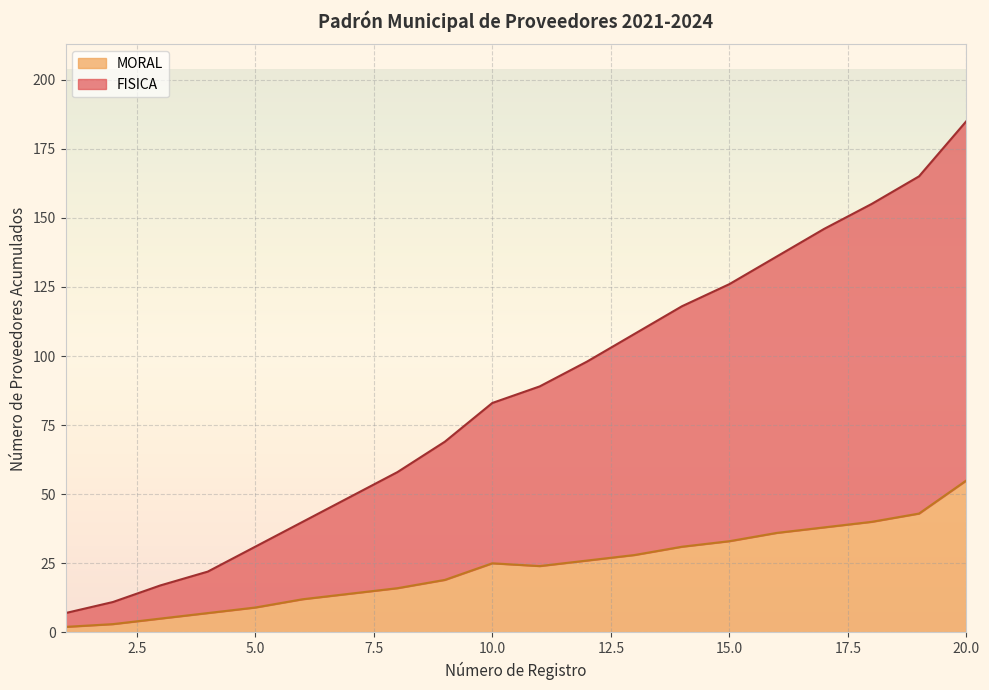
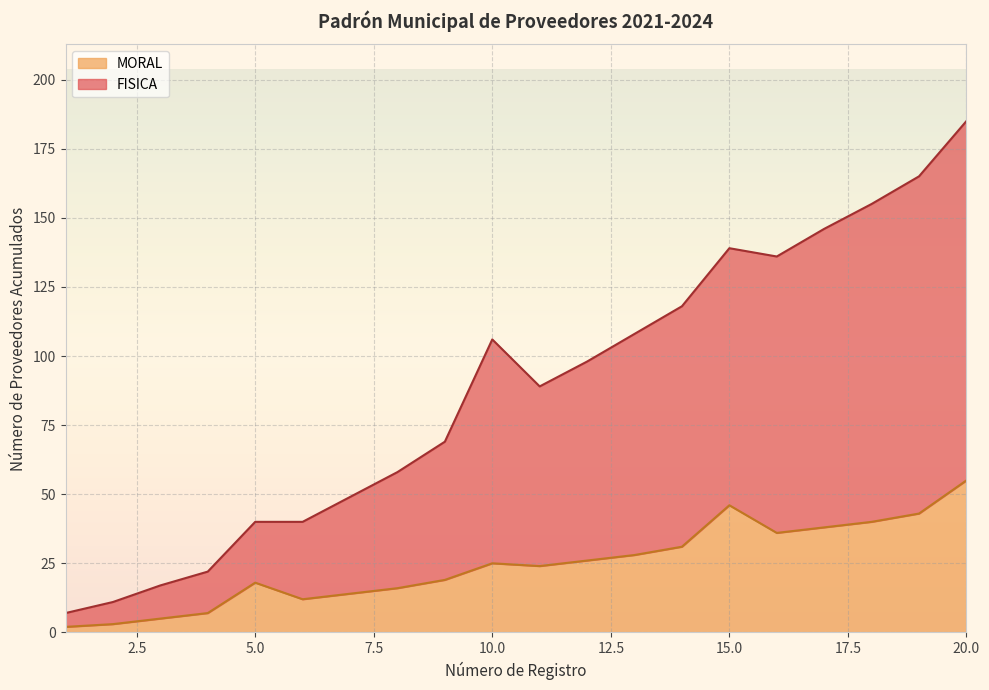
MORAL, 5.0: 9 -> 18
FISICA, 10.0: 58 -> 81
MORAL, 15.0: 33 -> 46
